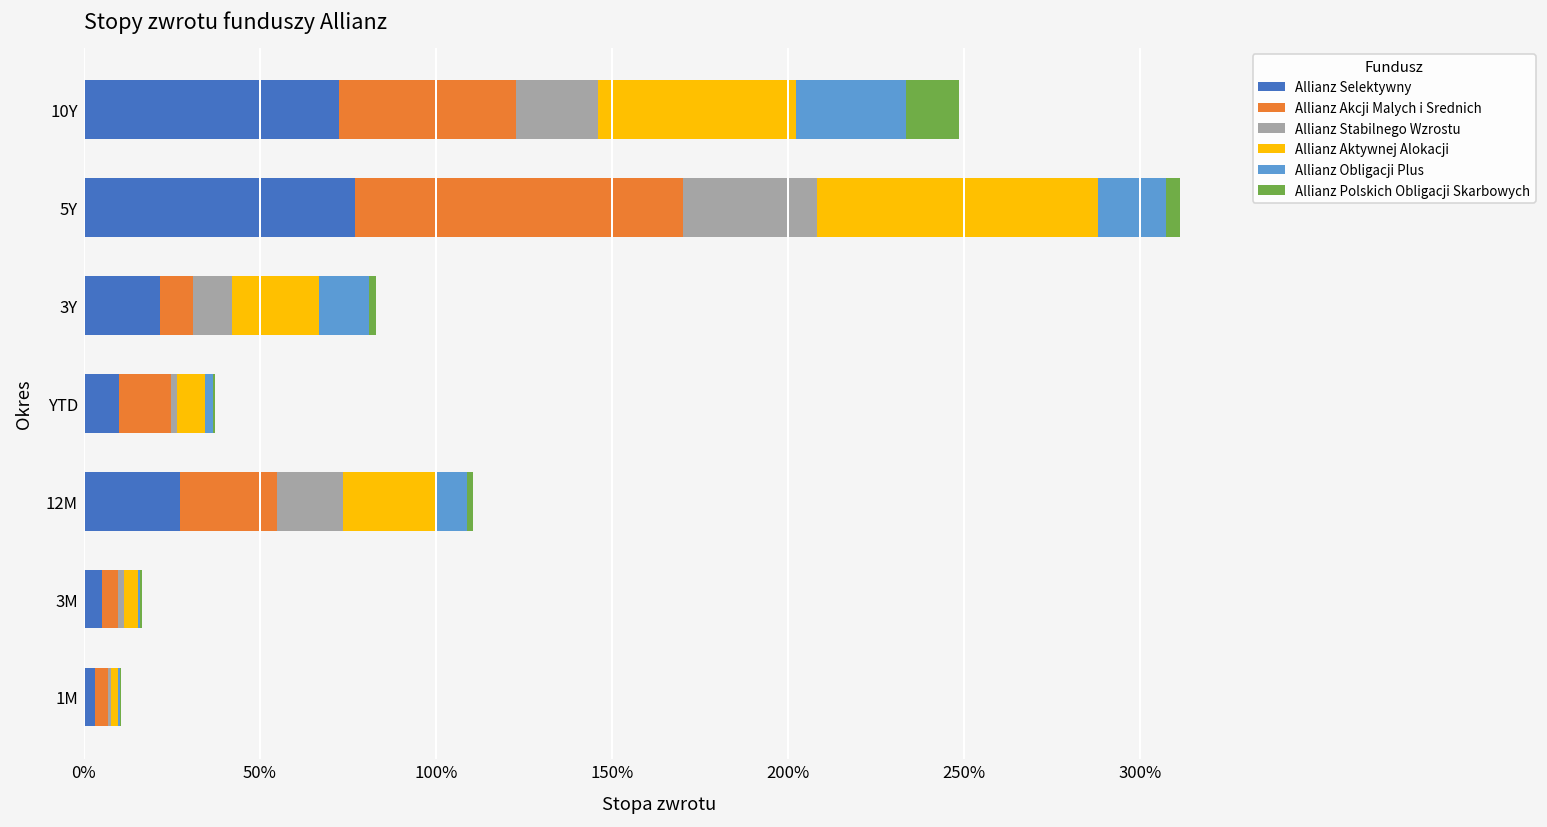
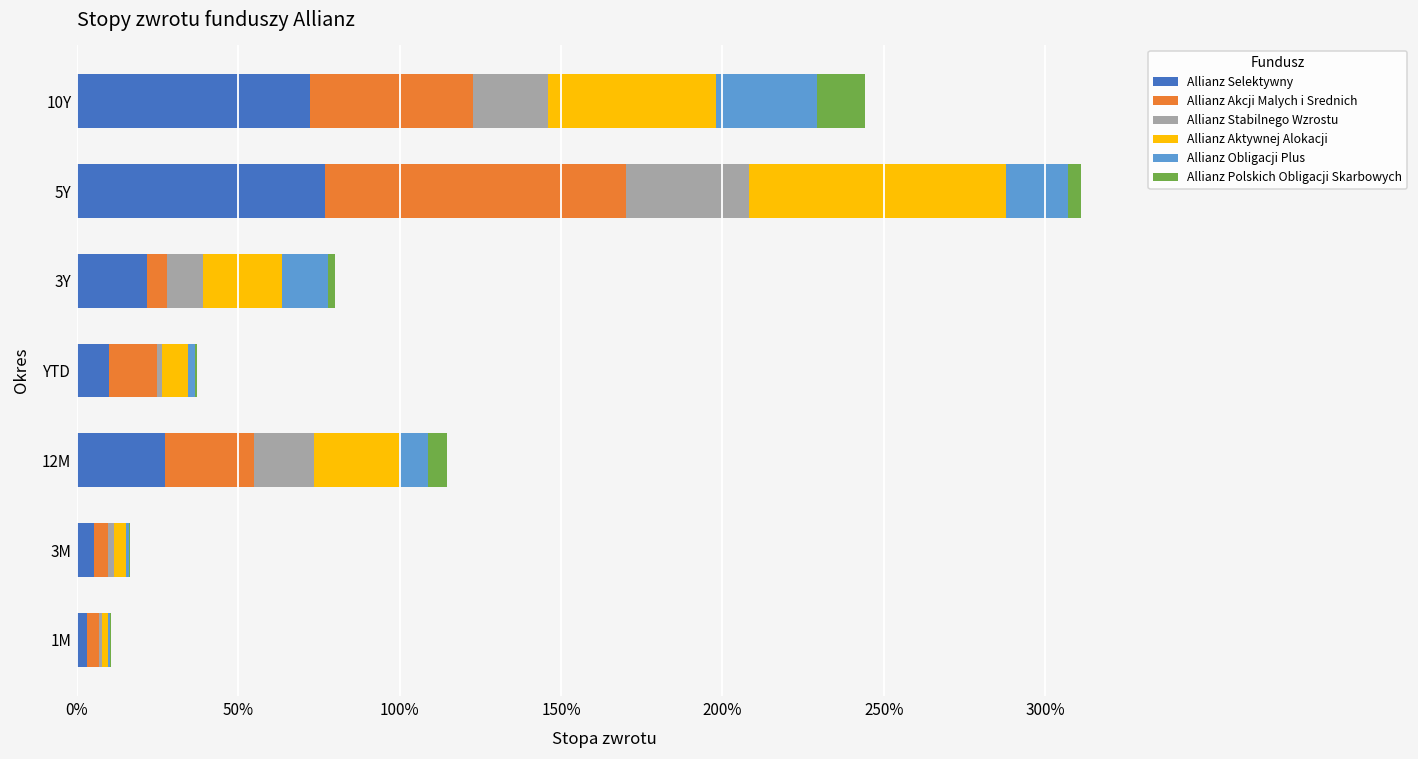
Allianz Aktywnej Alokacji, 10Y: 56% -> 52%
Allianz Akcji Malych i Srednich, 3Y: 9% -> 6%
Allianz Polskich Obligacji Skarbowych, 12M: 2% -> 6%
